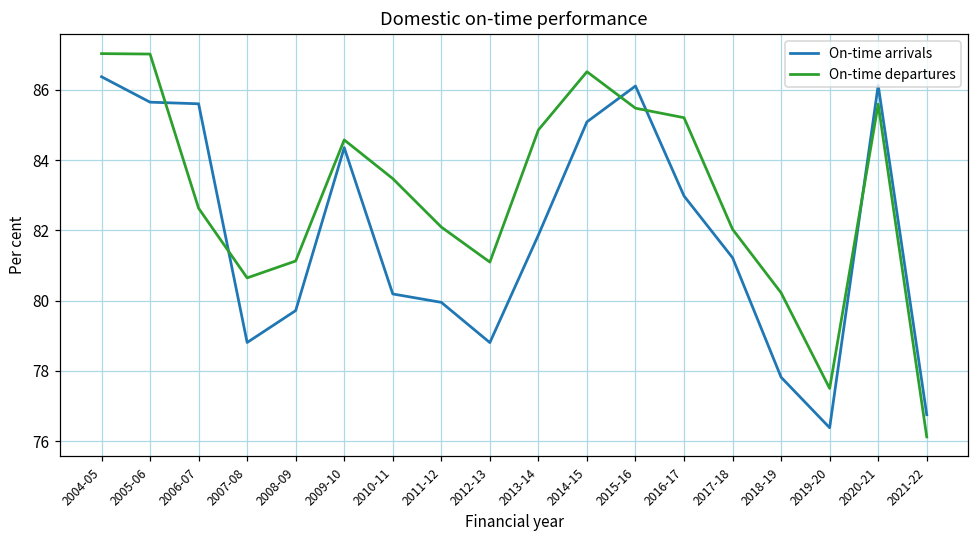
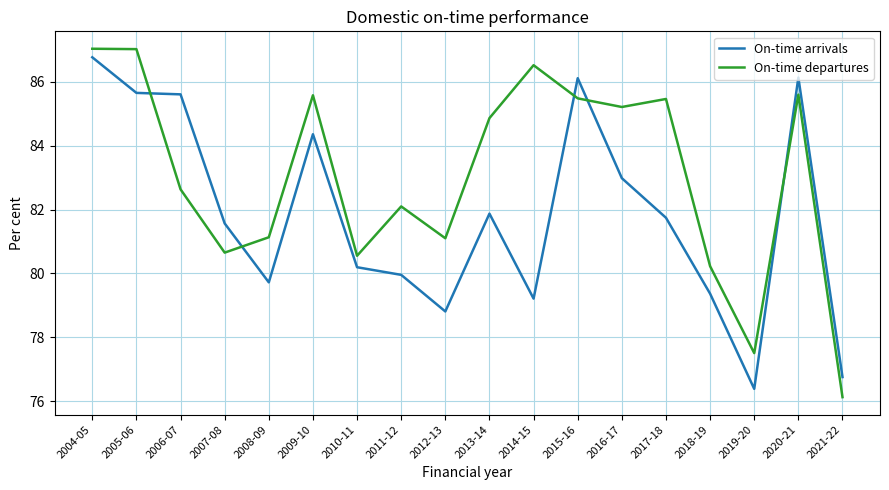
On-time arrivals, 2004-05: 86.4 -> 86.8
On-time arrivals, 2007-08: 78.8 -> 81.6
On-time departures, 2009-10: 84.6 -> 85.6
On-time departures, 2010-11: 83.5 -> 80.6
On-time arrivals, 2014-15: 85.1 -> 79.2
On-time arrivals, 2017-18: 81.2 -> 81.7
On-time departures, 2017-18: 82.0 -> 85.5
On-time arrivals, 2018-19: 77.8 -> 79.4
